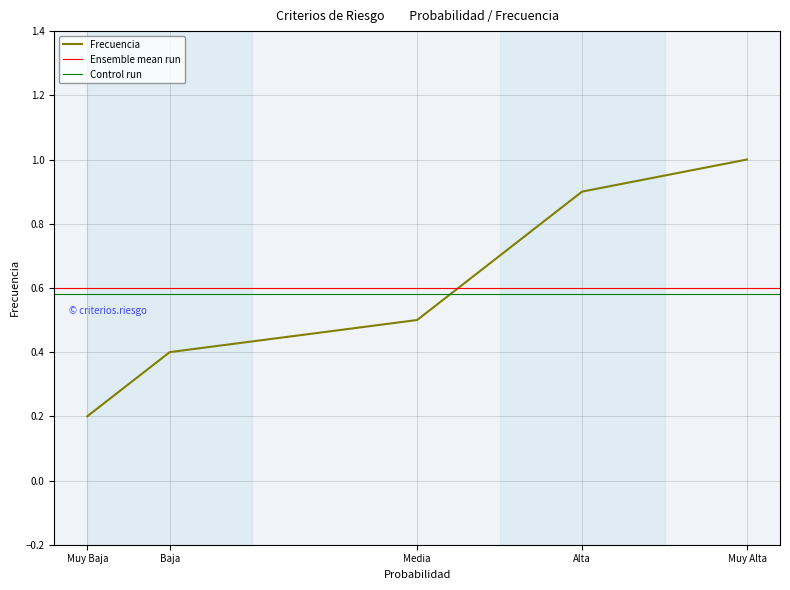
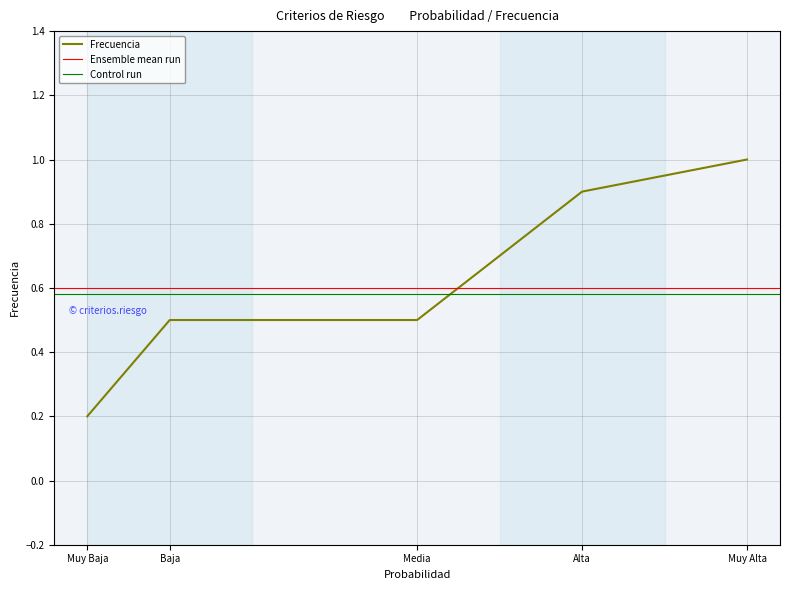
Baja: 0.4 -> 0.5
